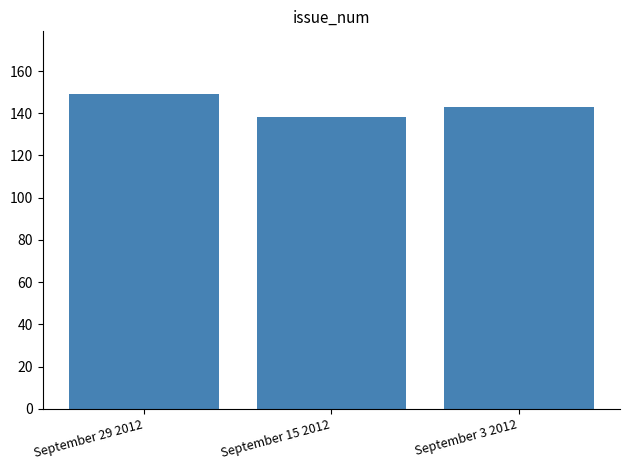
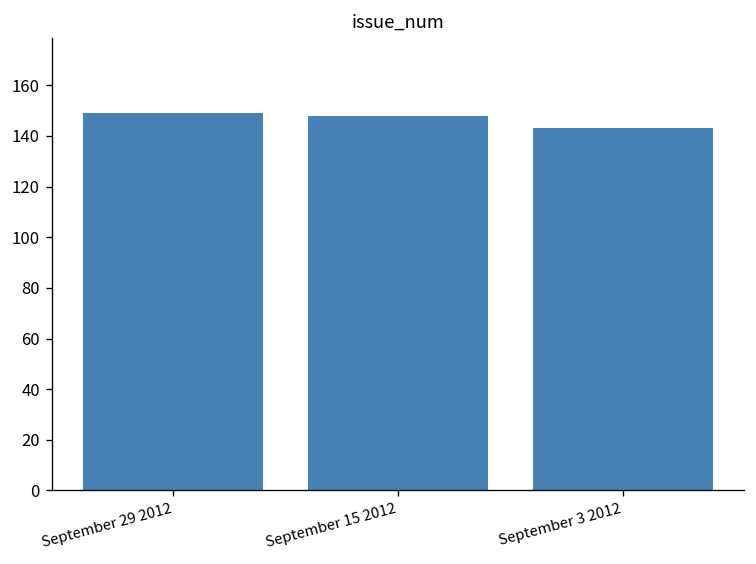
September 15 2012: 138 -> 148
